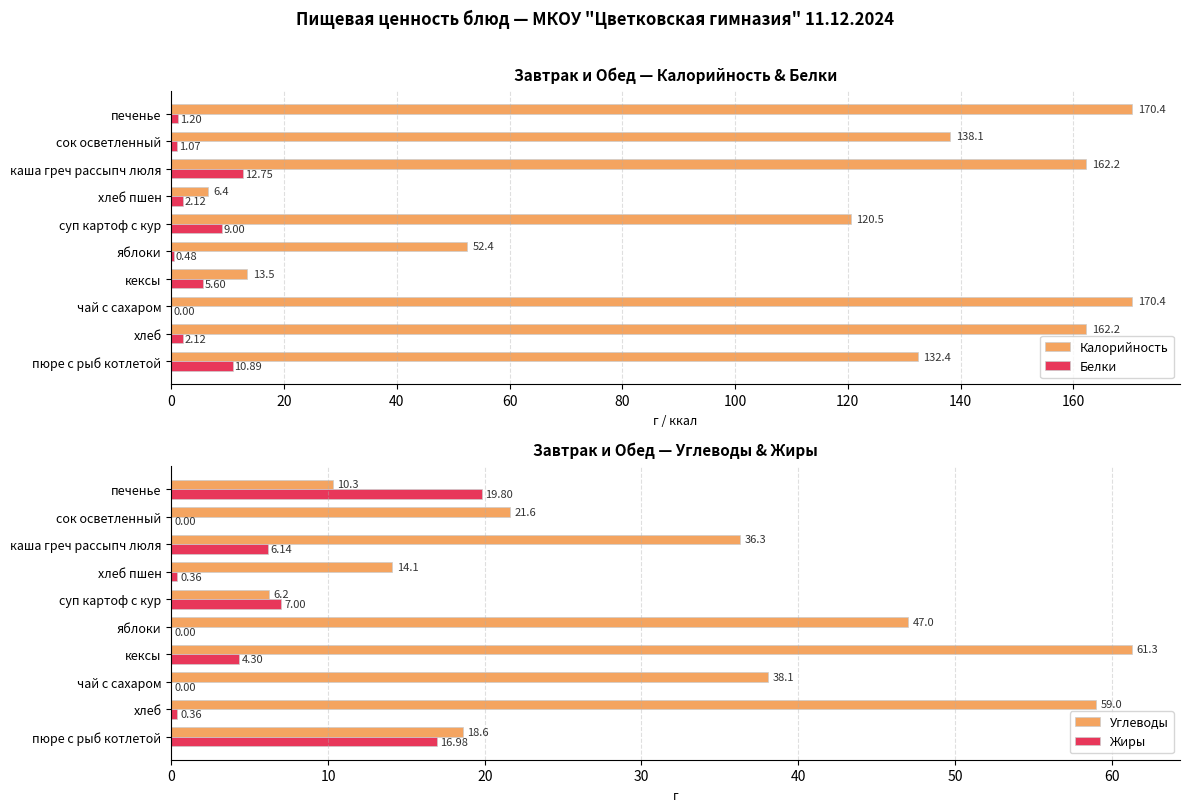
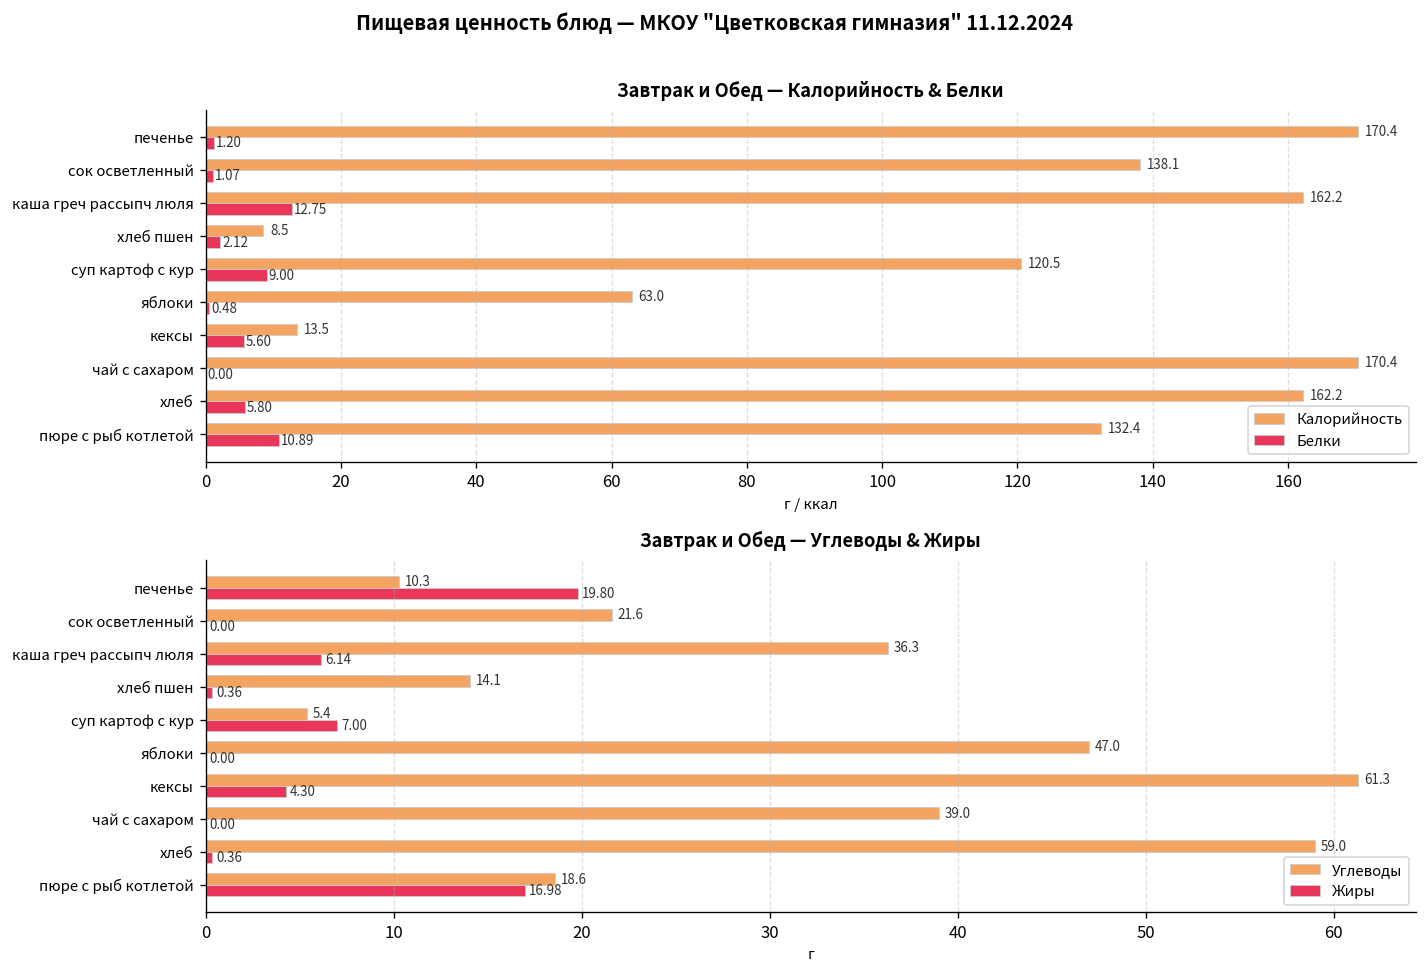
Завтрак и Обед — Калорийность & Белки, Калорийность, хлеб пшен: 6.4 -> 8.5
Завтрак и Обед — Калорийность & Белки, Калорийность, яблоки: 52.4 -> 63.0
Завтрак и Обед — Калорийность & Белки, Белки, хлеб: 2.12 -> 5.80
Завтрак и Обед — Углеводы & Жиры, Углеводы, суп картоф с кур: 6.2 -> 5.4
Завтрак и Обед — Углеводы & Жиры, Углеводы, чай с сахаром: 38.1 -> 39.0
